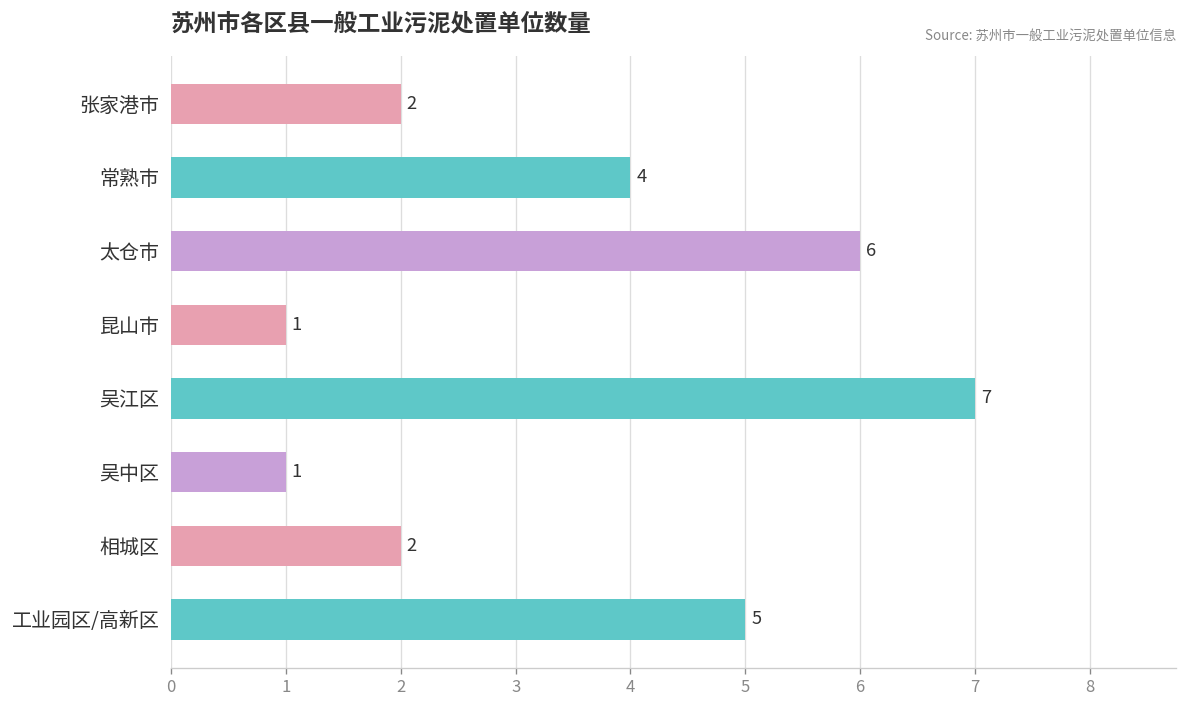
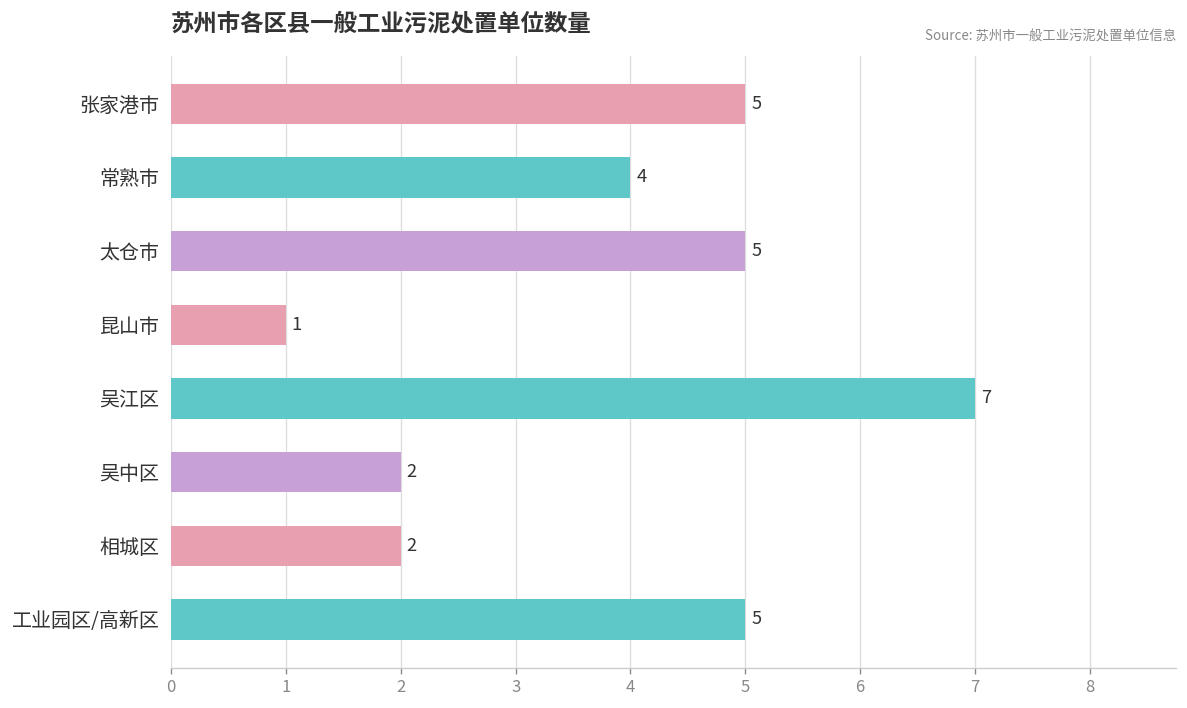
张家港市: 2 -> 5
太仓市: 6 -> 5
吴中区: 1 -> 2
